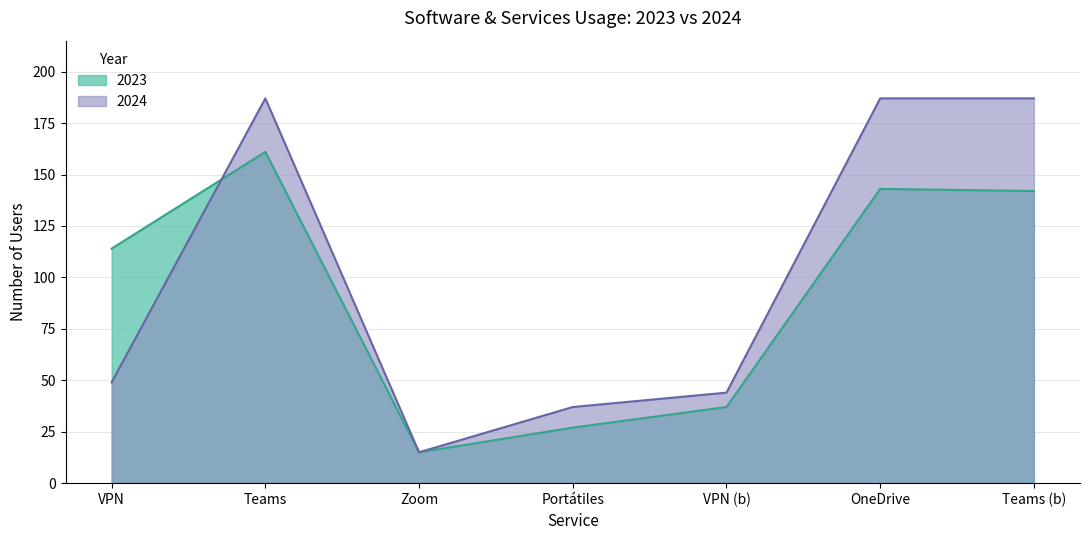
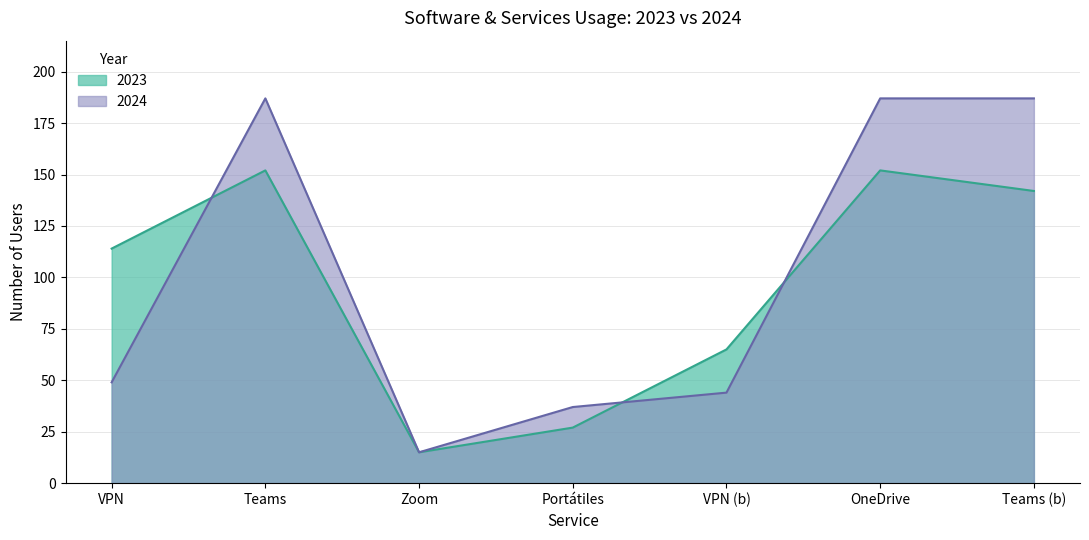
2023, Teams: 161 -> 152
2023, VPN (b): 37 -> 65
2023, OneDrive: 143 -> 152
